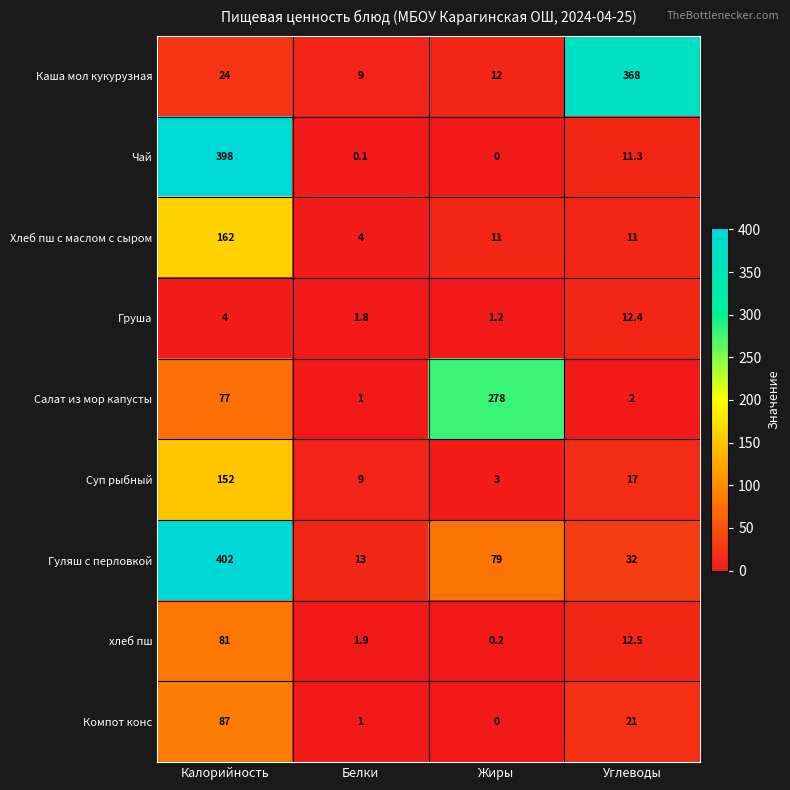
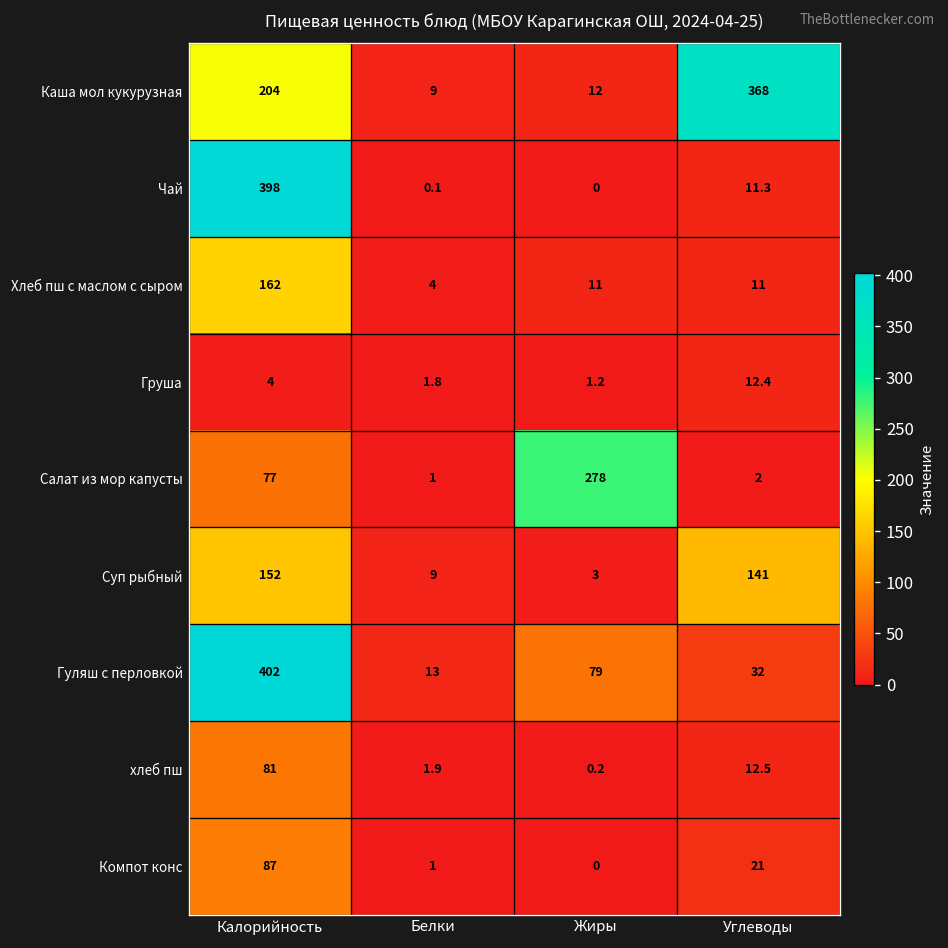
Каша мол кукурузная, Калорийность: 24 -> 204
Суп рыбный, Углеводы: 17 -> 141
